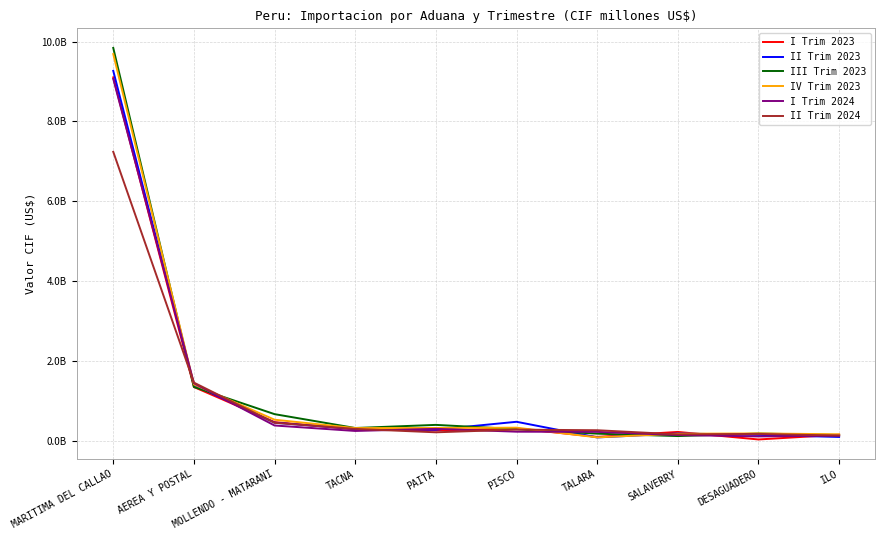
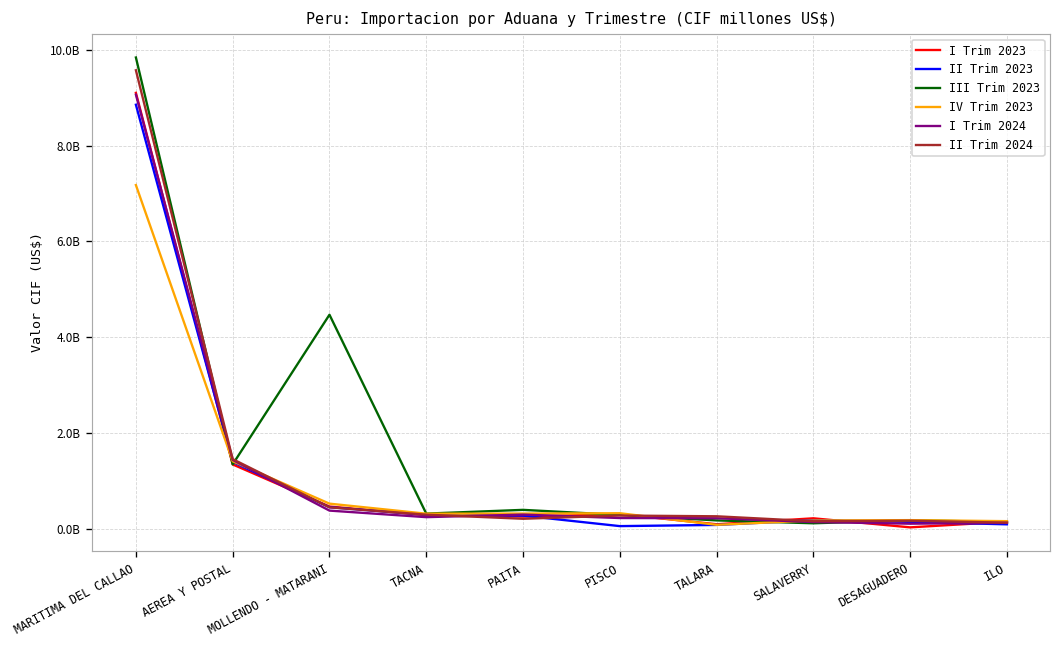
II Trim 2023, MARITIMA DEL CALLAO: 9300000000 -> 8900000000
IV Trim 2023, MARITIMA DEL CALLAO: 9700000000 -> 7200000000
II Trim 2024, MARITIMA DEL CALLAO: 7200000000 -> 9600000000
III Trim 2023, MOLLENDO - MATARANI: 700000000 -> 4500000000
II Trim 2023, PISCO: 500000000 -> 100000000
